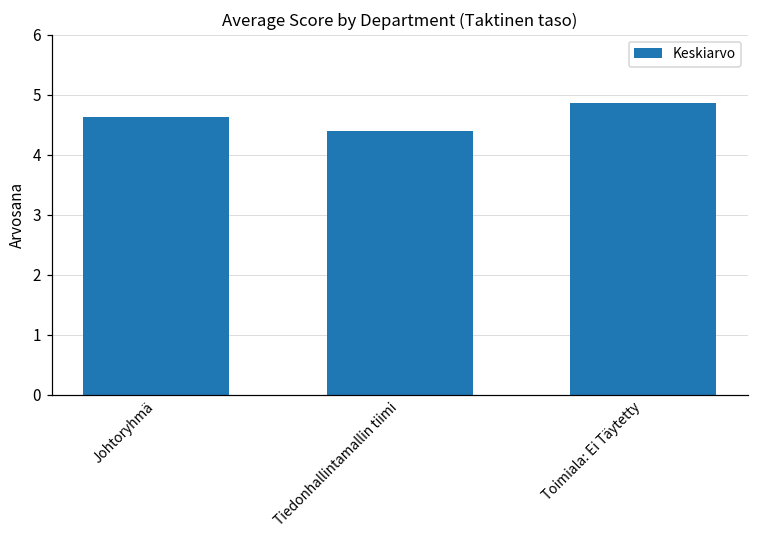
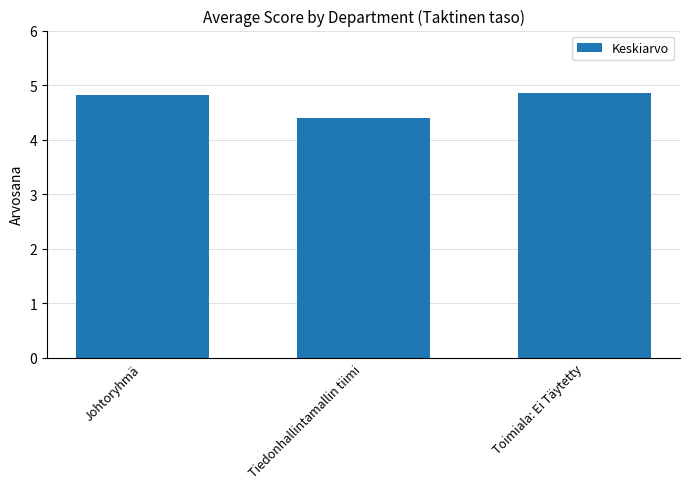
Johtoryhmä: 4.6 -> 4.8
